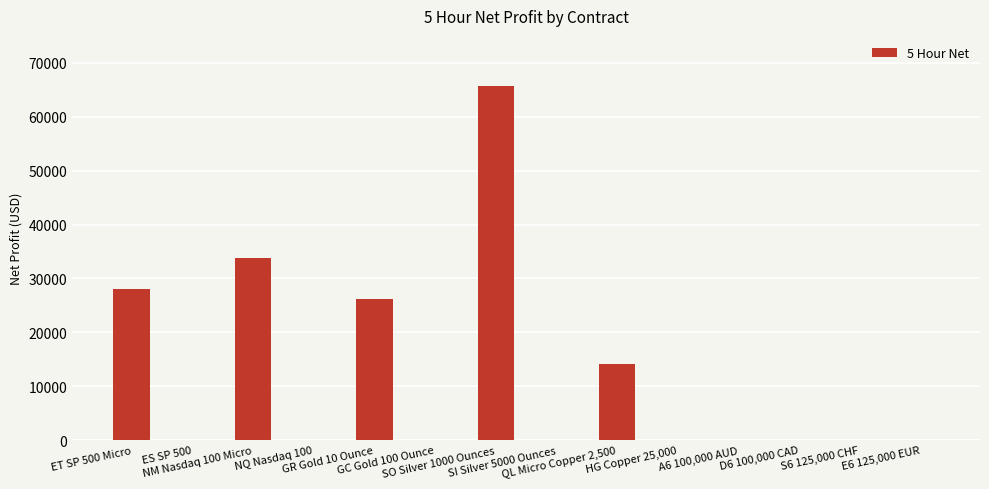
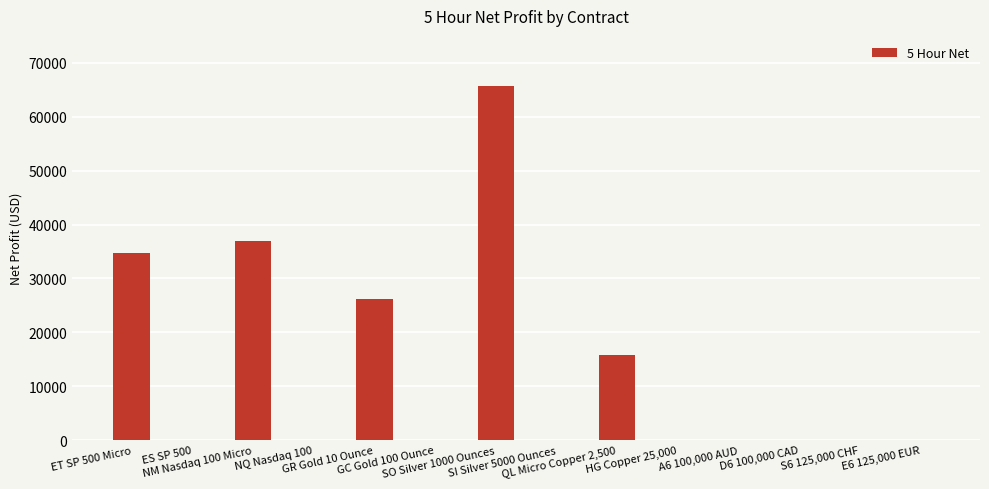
ET SP 500 Micro: 28000 -> 35000
NM Nasdaq 100 Micro: 34000 -> 37000
QL Micro Copper 2,500: 14000 -> 16000
